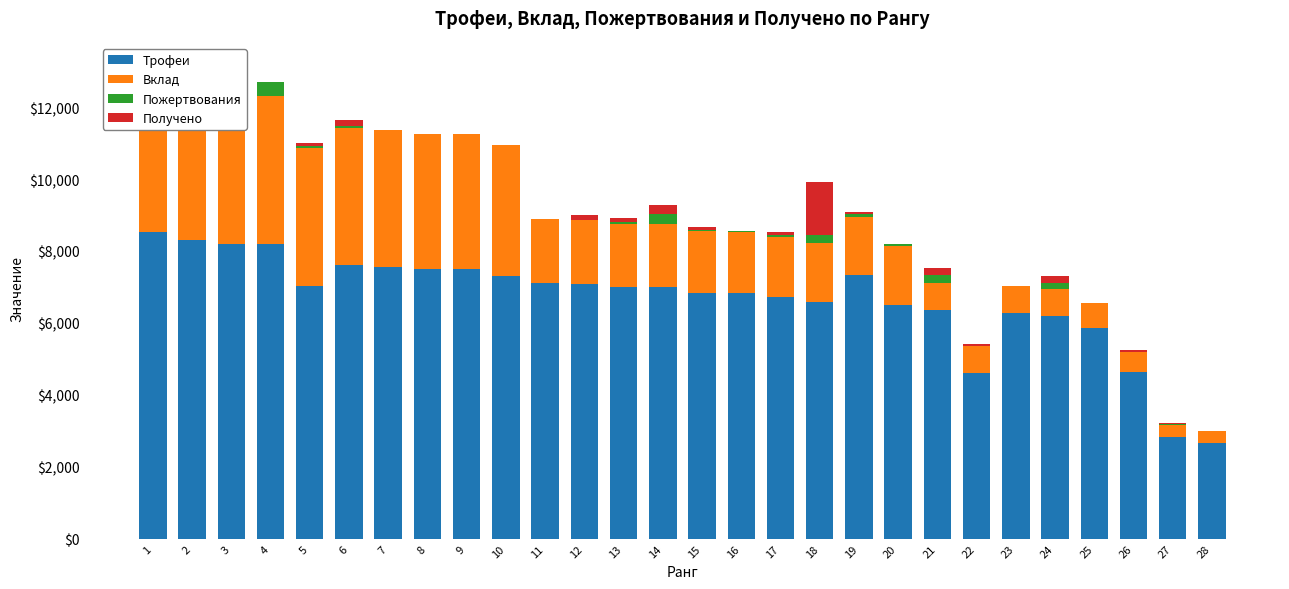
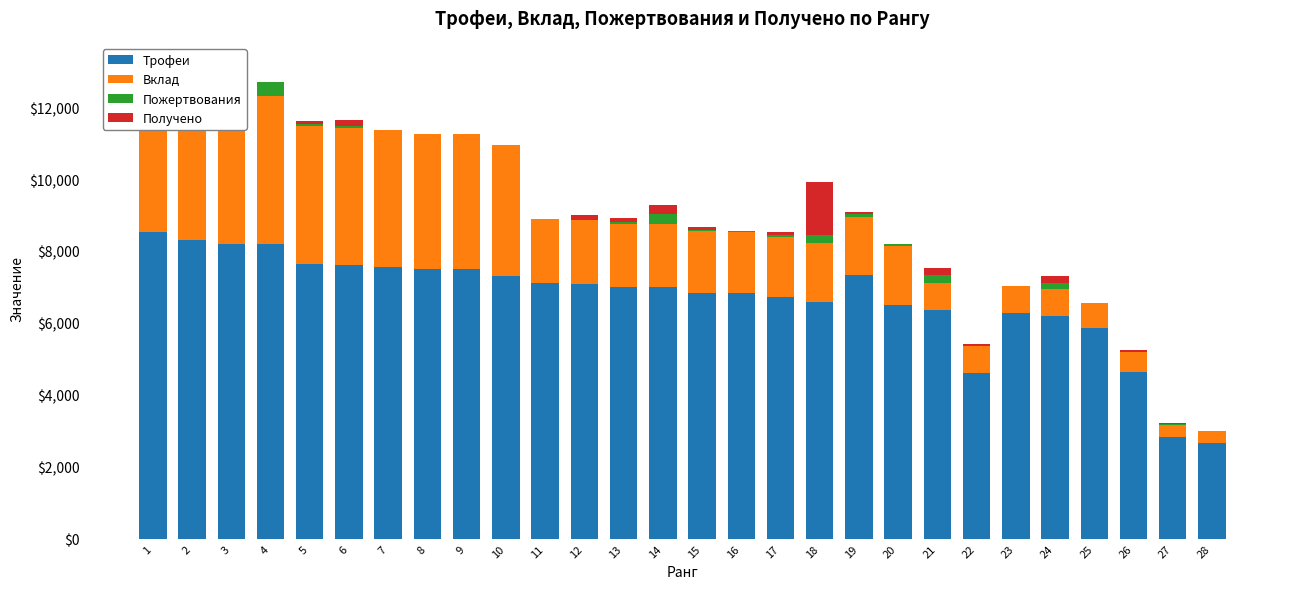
Трофеи, 5: $7,000 -> $7,700
